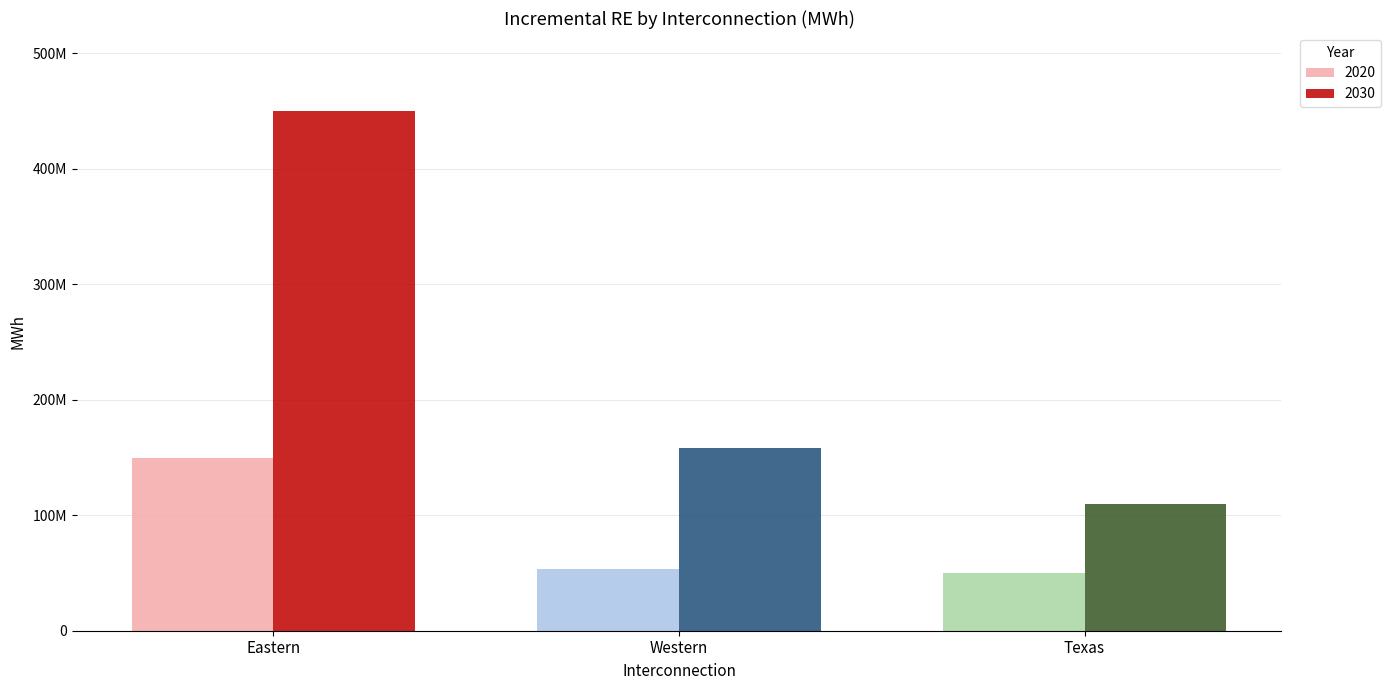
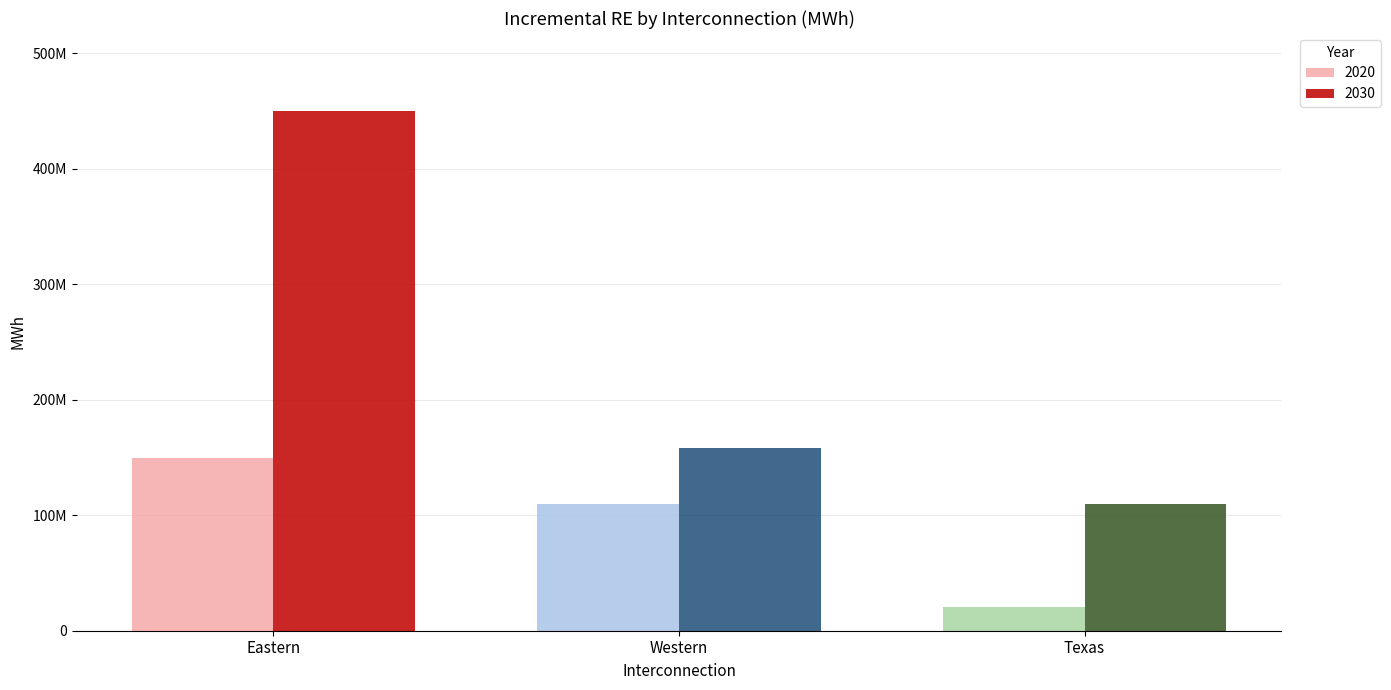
2020, Western: 54000000 -> 110000000
2020, Texas: 50000000 -> 20000000
